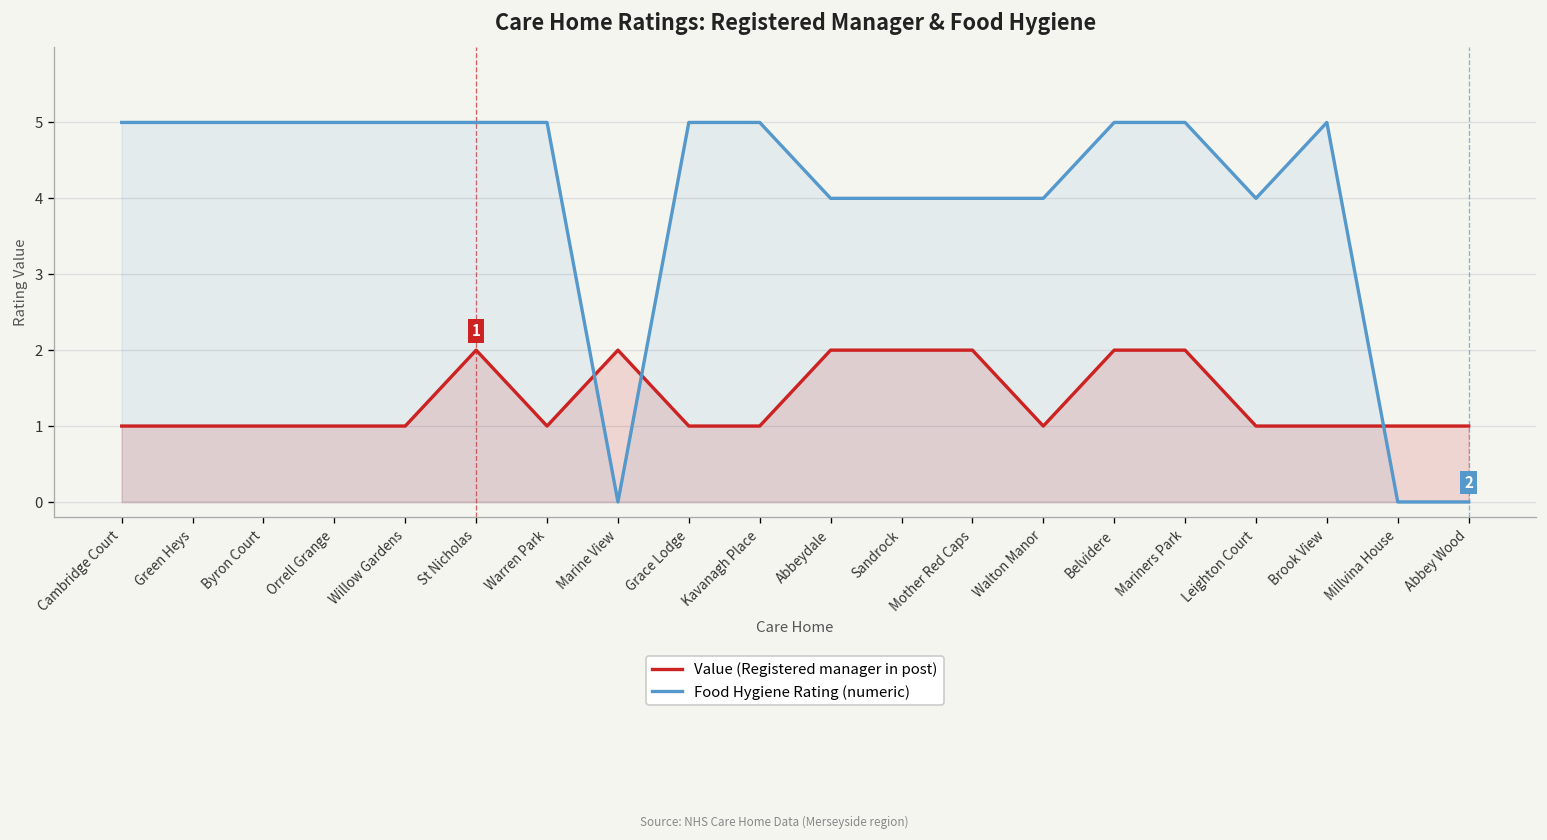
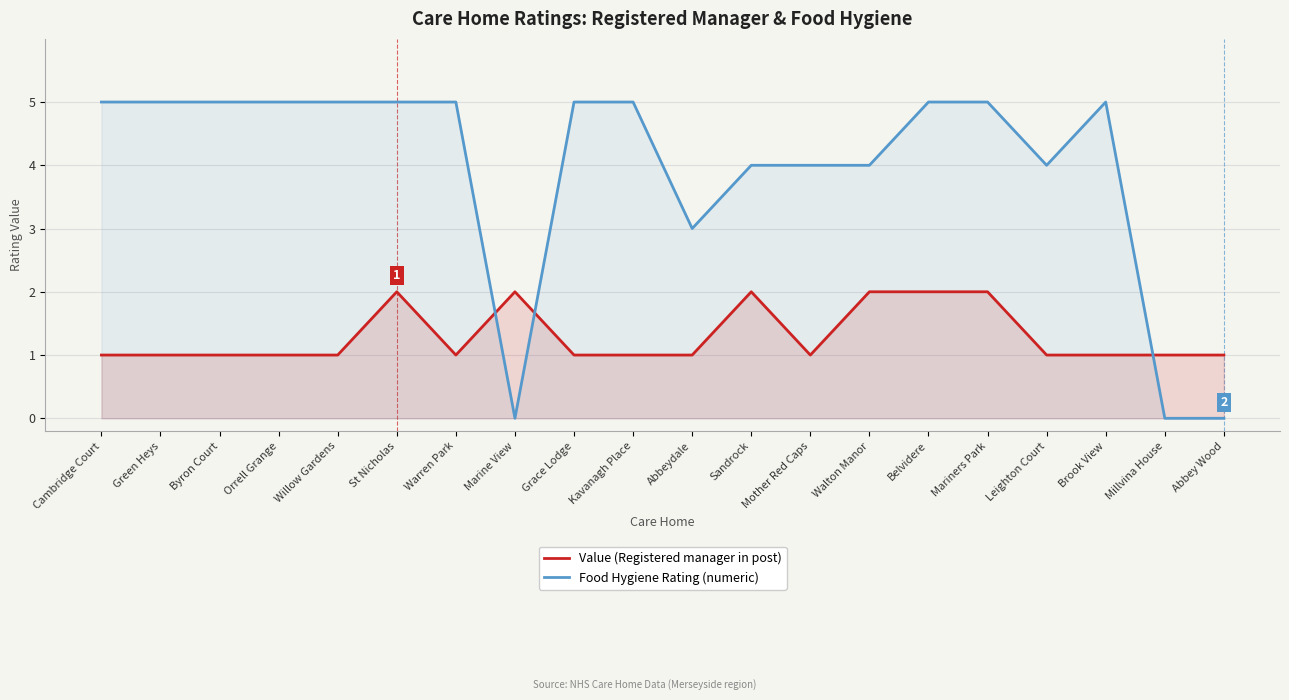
Value (Registered manager in post), Abbeydale: 2 -> 1
Food Hygiene Rating (numeric), Abbeydale: 4 -> 3
Value (Registered manager in post), Mother Red Caps: 2 -> 1
Value (Registered manager in post), Walton Manor: 1 -> 2
